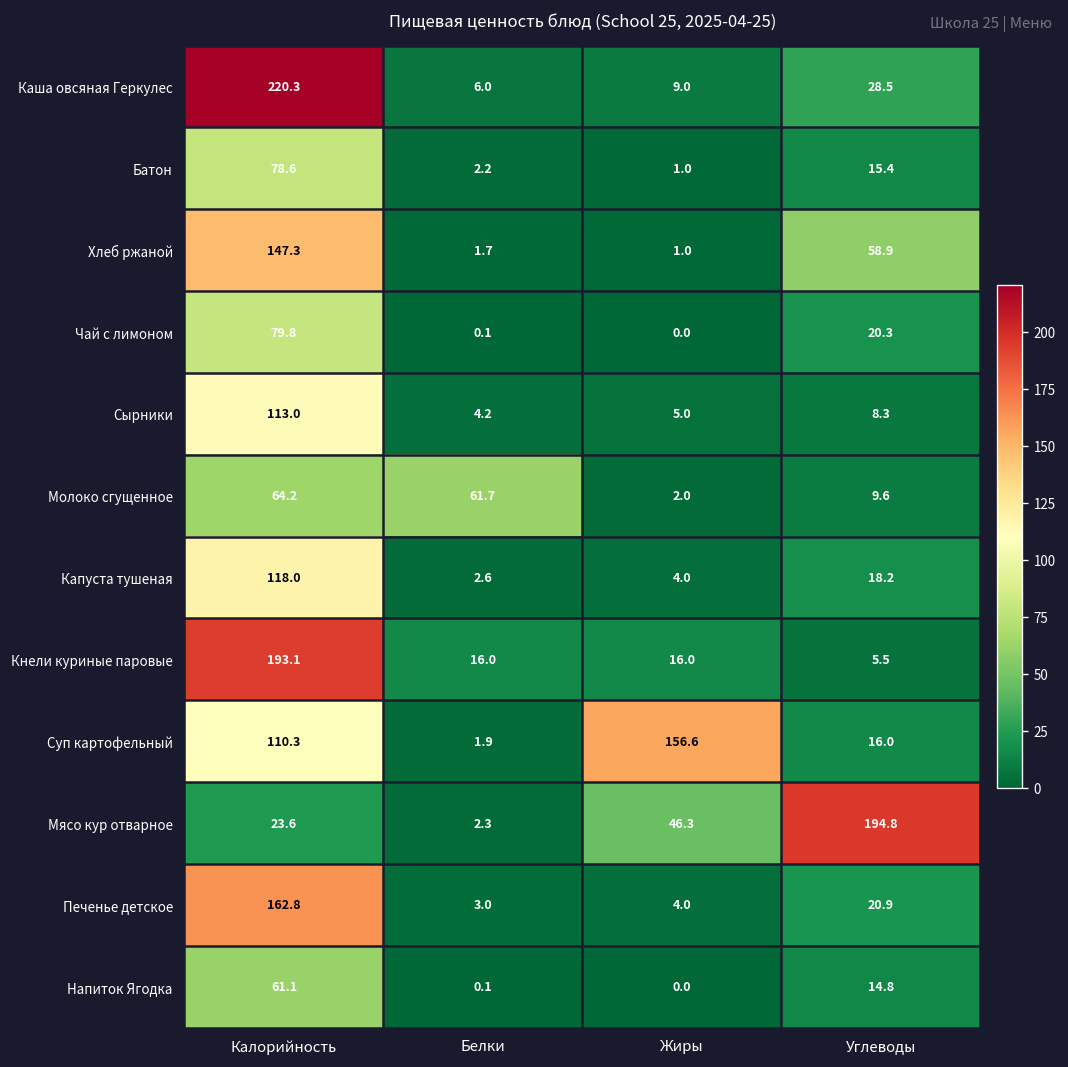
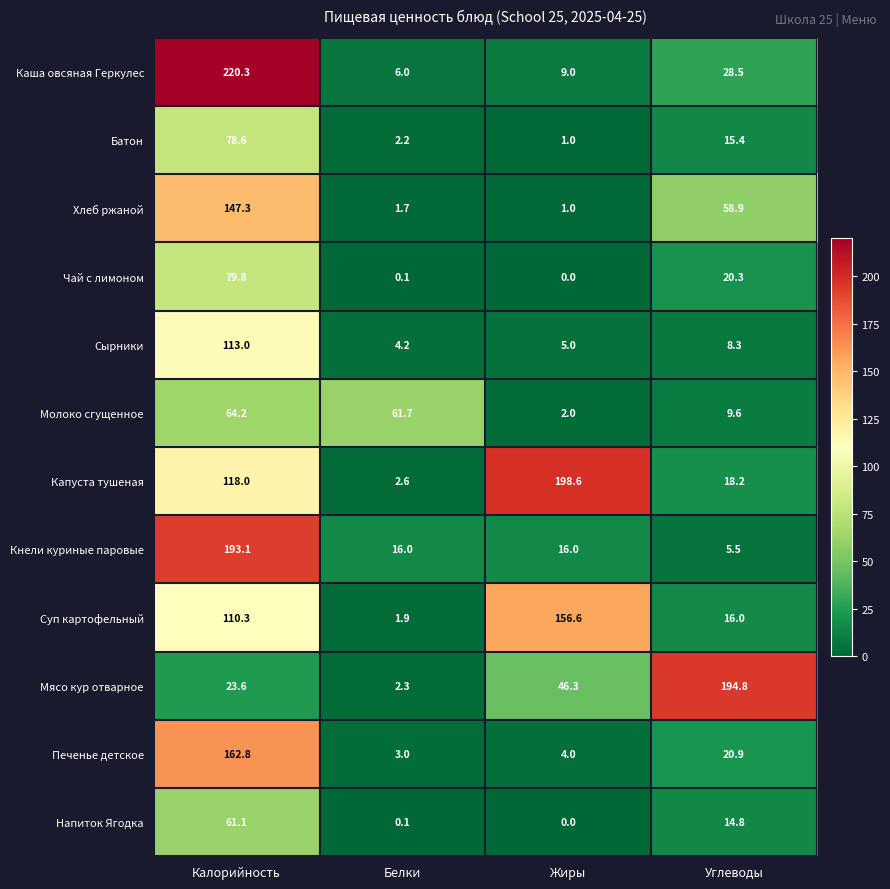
Капуста тушеная, Жиры: 4.0 -> 198.6
